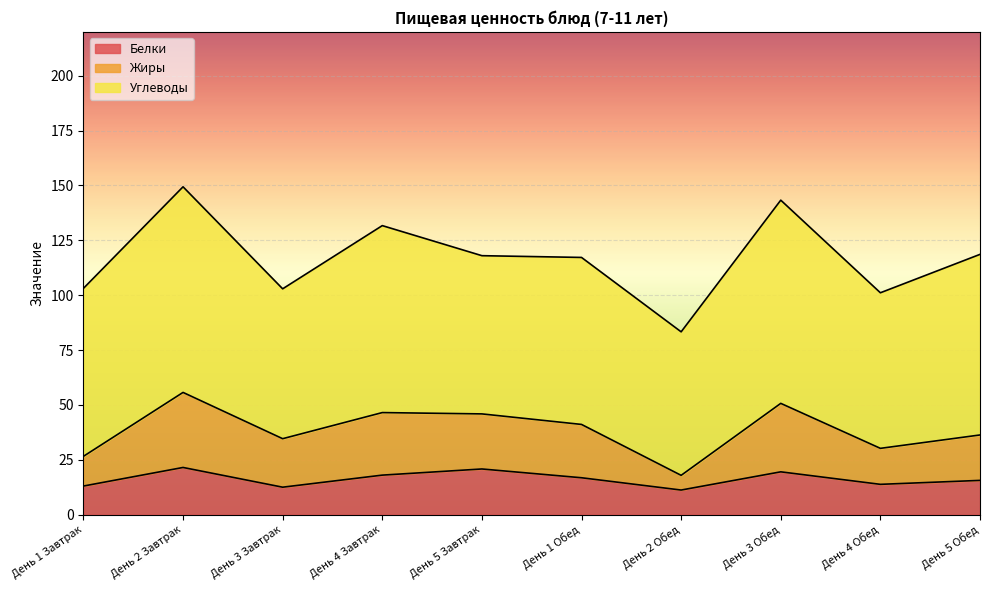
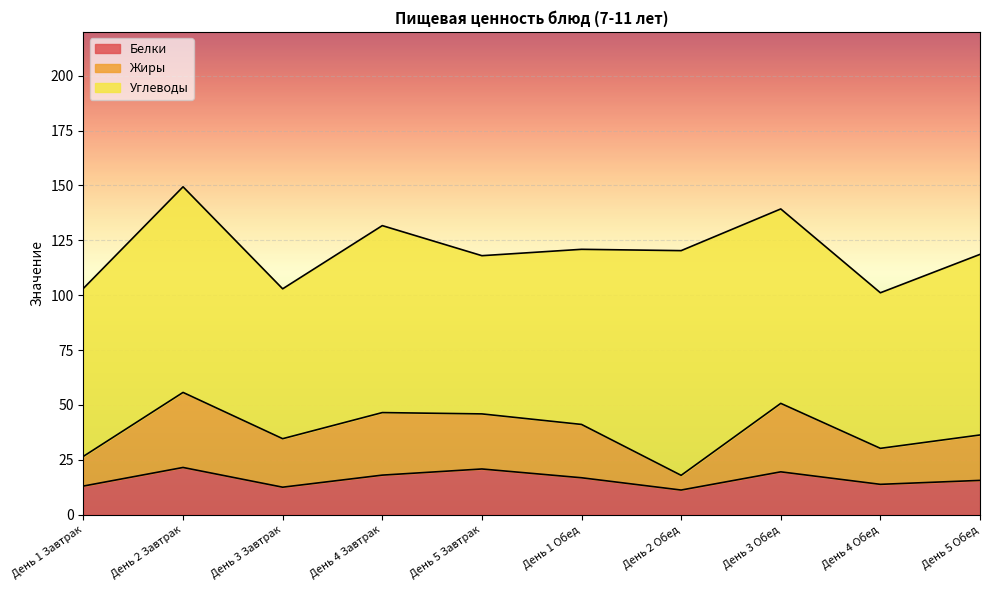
Углеводы, День 1 Обед: 76 -> 80
Углеводы, День 2 Обед: 65 -> 102
Углеводы, День 3 Обед: 93 -> 89
